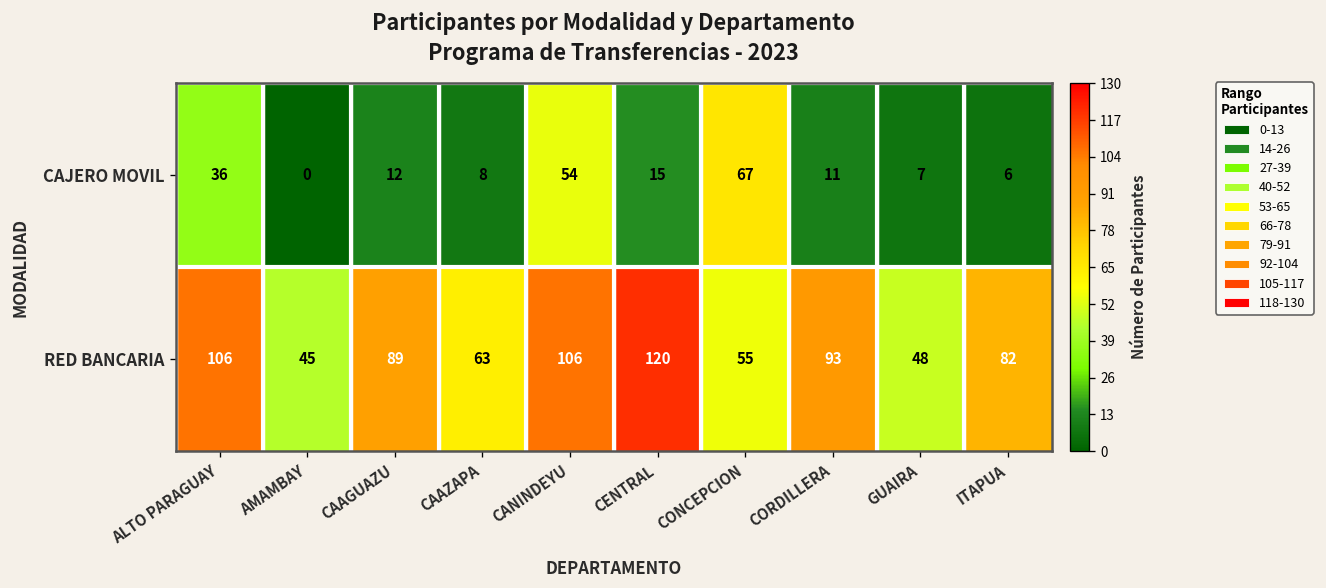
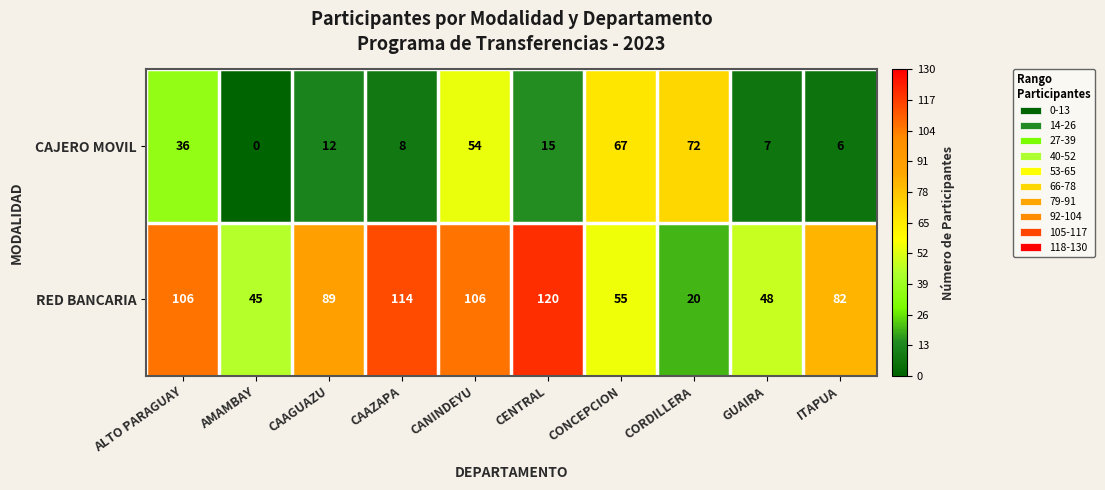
CAJERO MOVIL, CORDILLERA: 11 -> 72
RED BANCARIA, CAAZAPA: 63 -> 114
RED BANCARIA, CORDILLERA: 93 -> 20
